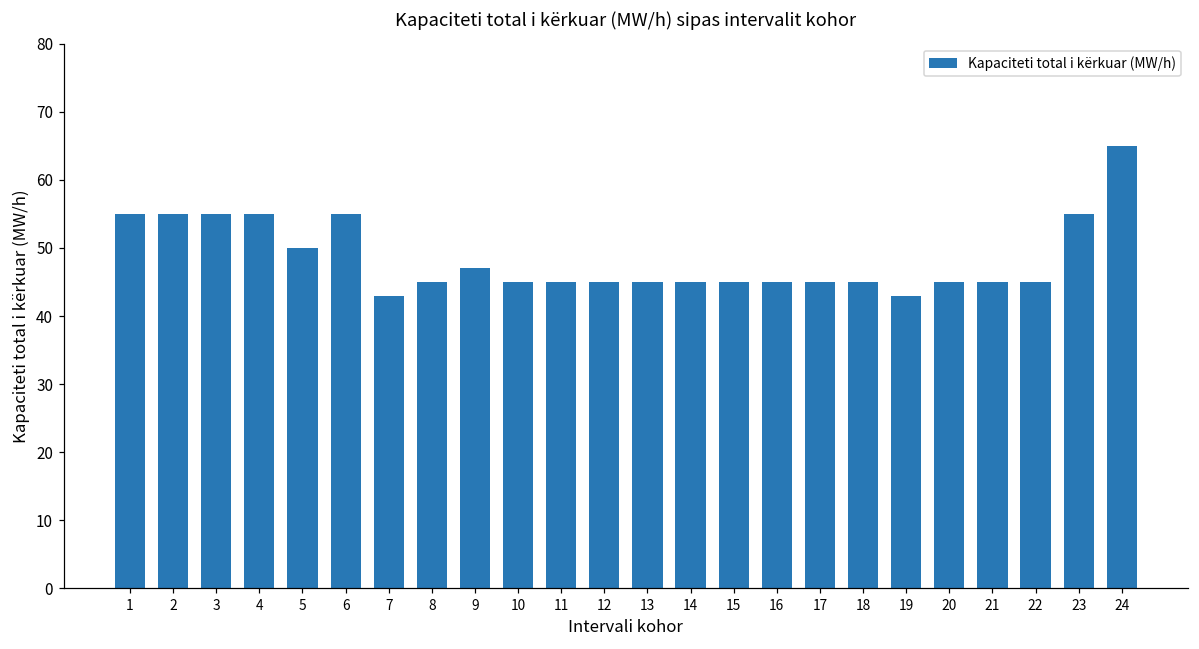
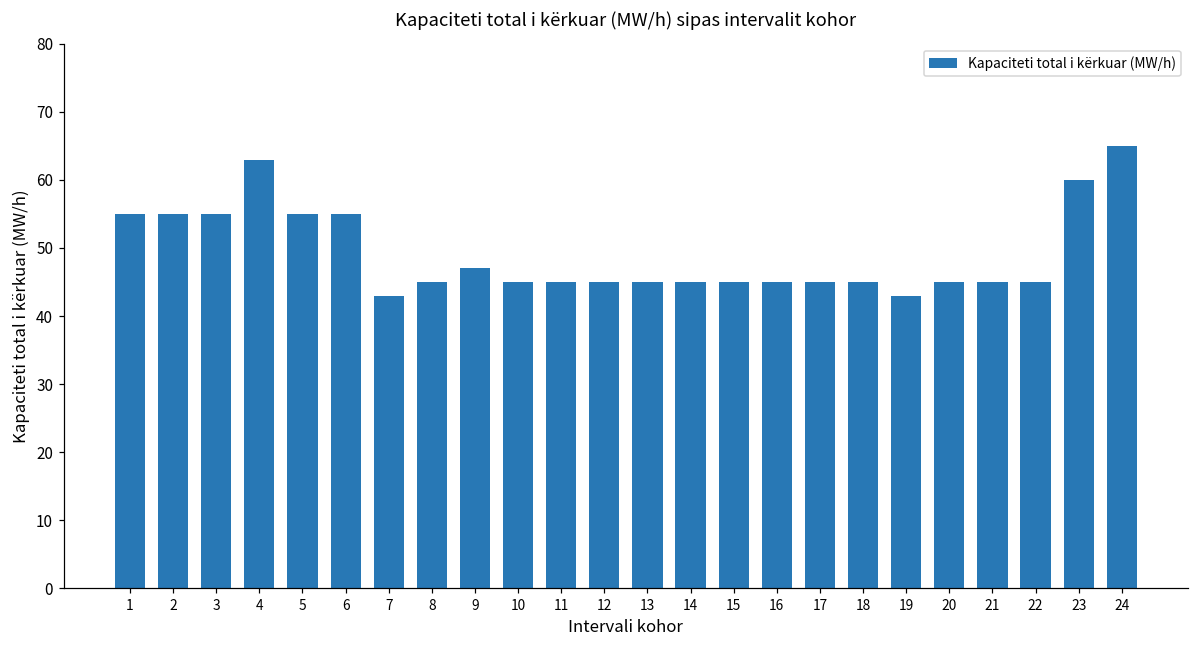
4: 55 -> 63
5: 50 -> 55
23: 55 -> 60
